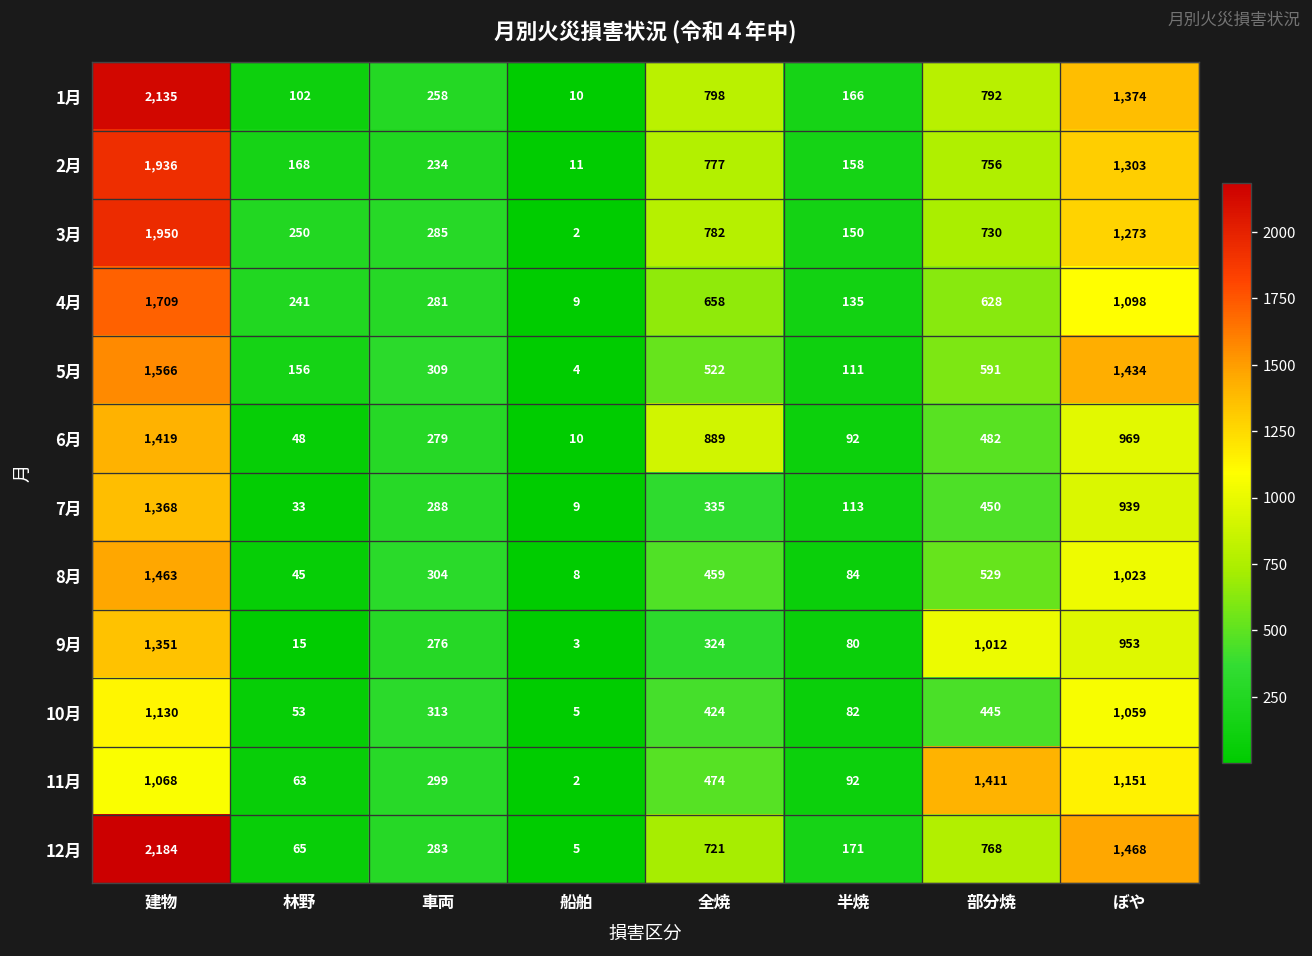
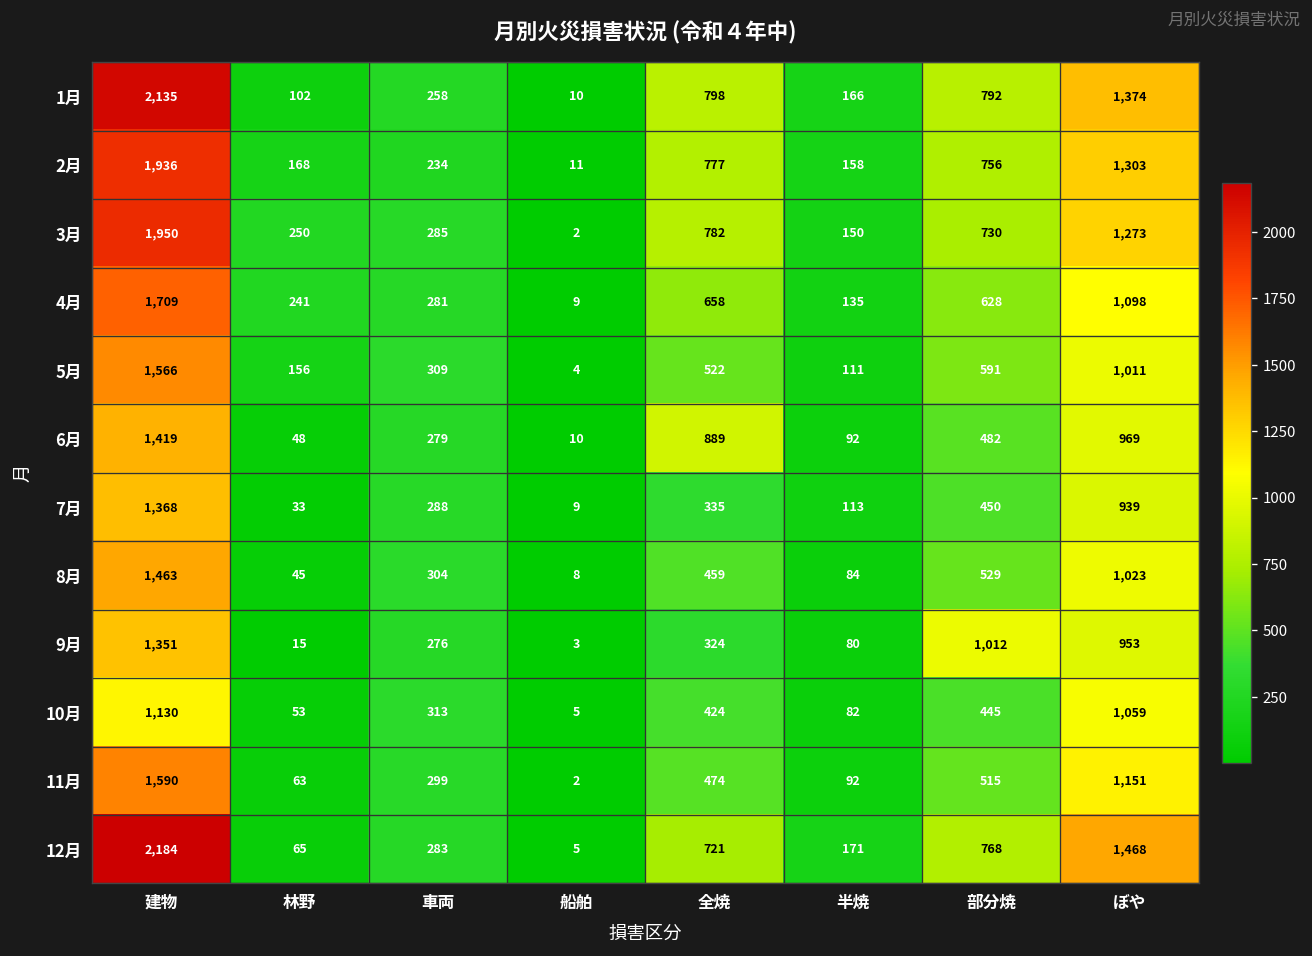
5月, ぼや: 1,434 -> 1,011
11月, 建物: 1,068 -> 1,590
11月, 部分焼: 1,411 -> 515
